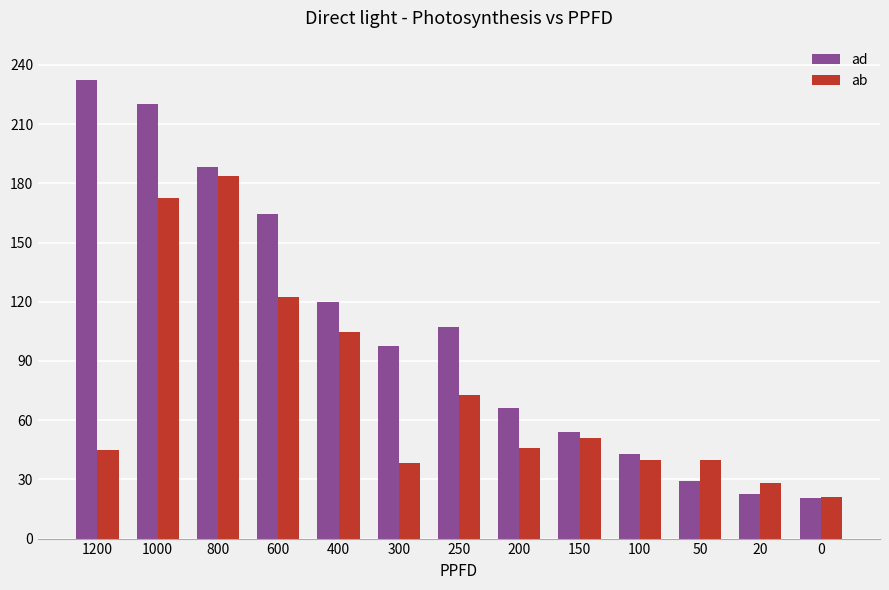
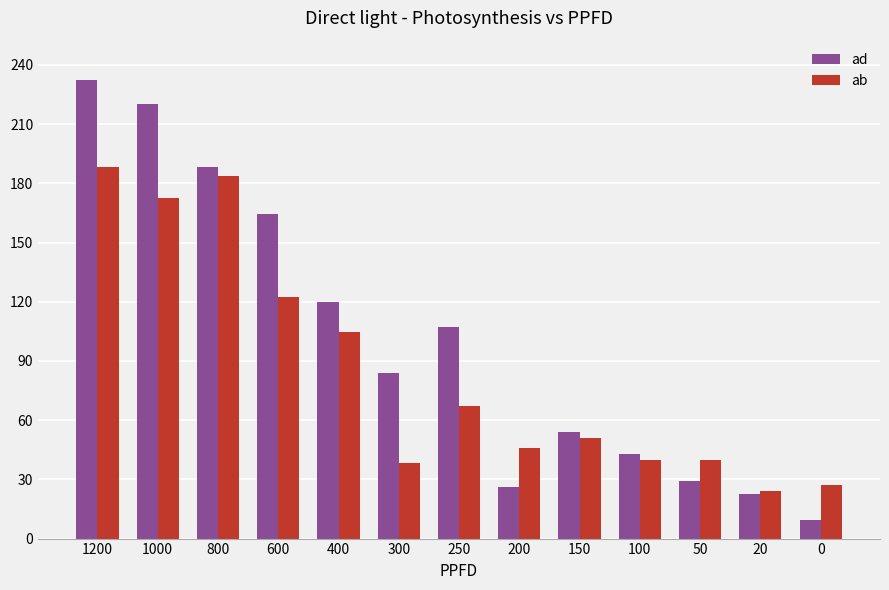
ab, 1200: 45 -> 188
ad, 300: 98 -> 84
ab, 250: 73 -> 67
ad, 200: 66 -> 26
ab, 20: 28 -> 24
ad, 0: 21 -> 9
ab, 0: 21 -> 27
